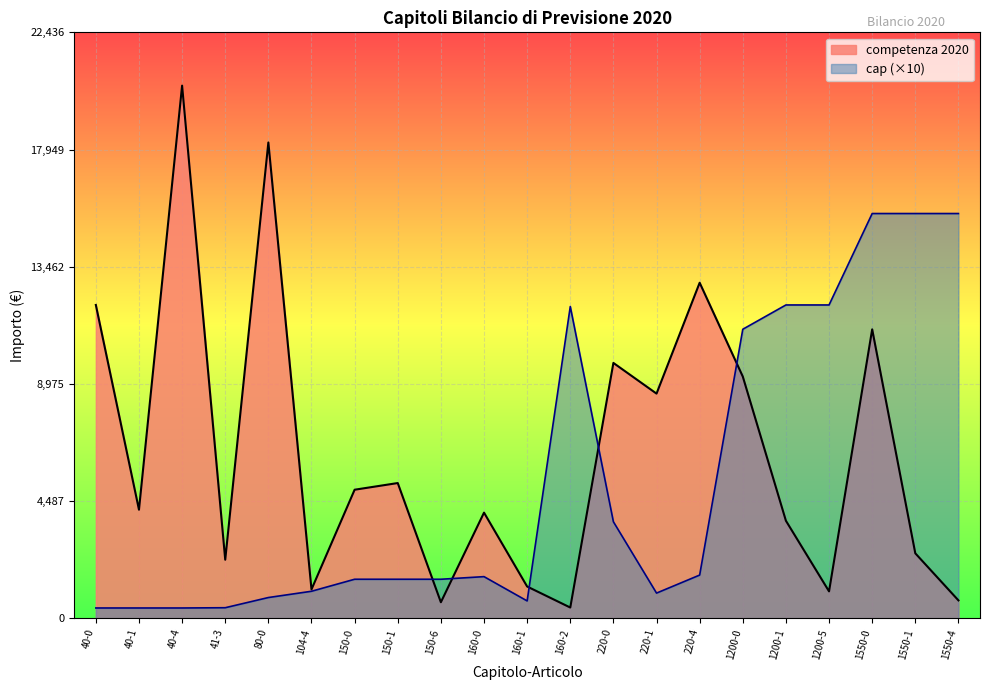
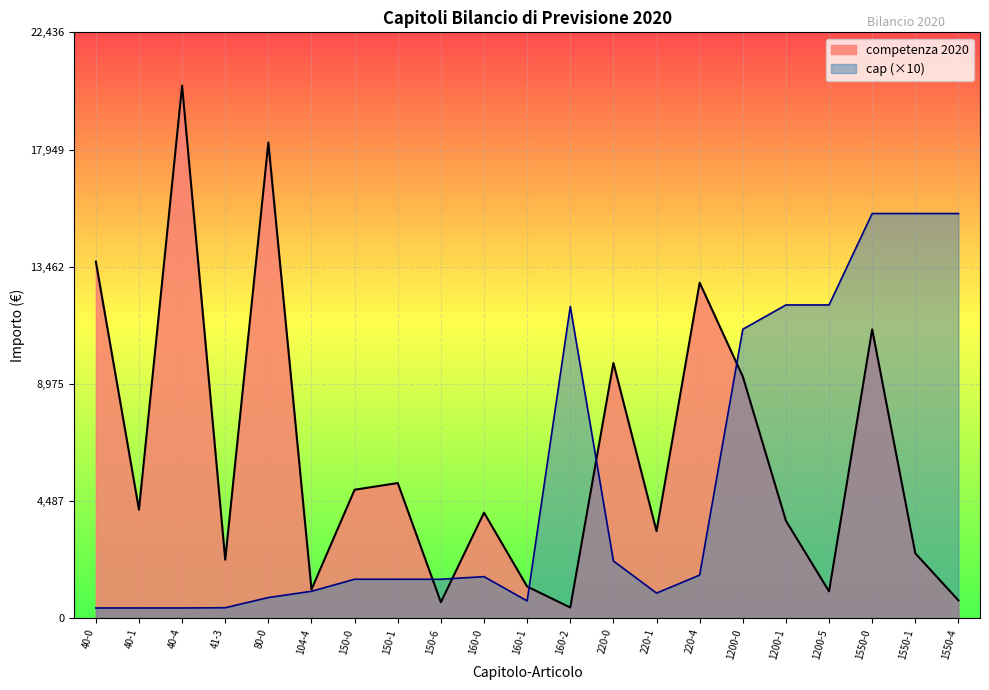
competenza 2020, 40-0: 12,000 -> 13,700
cap (×10), 220-0: 3,700 -> 2,200
competenza 2020, 220-1: 8,600 -> 3,300
